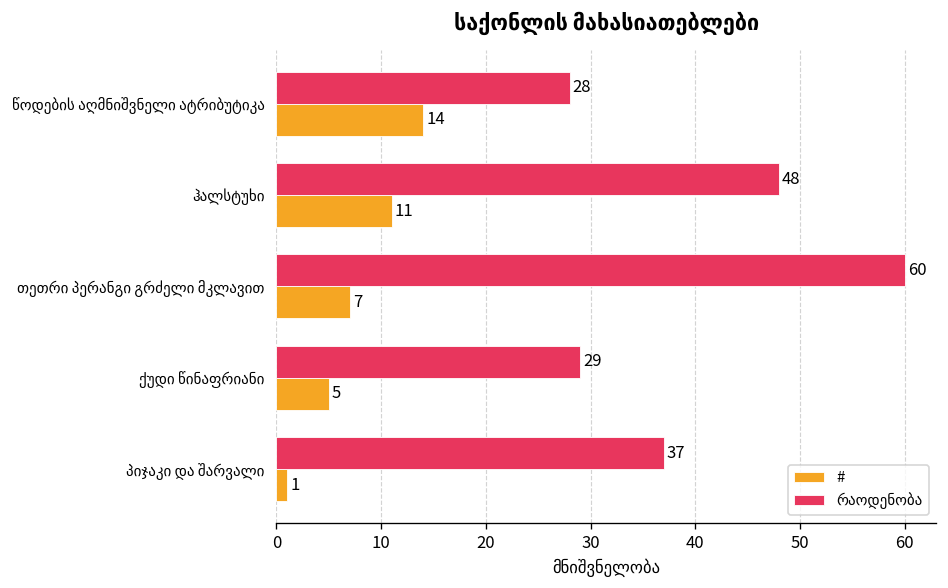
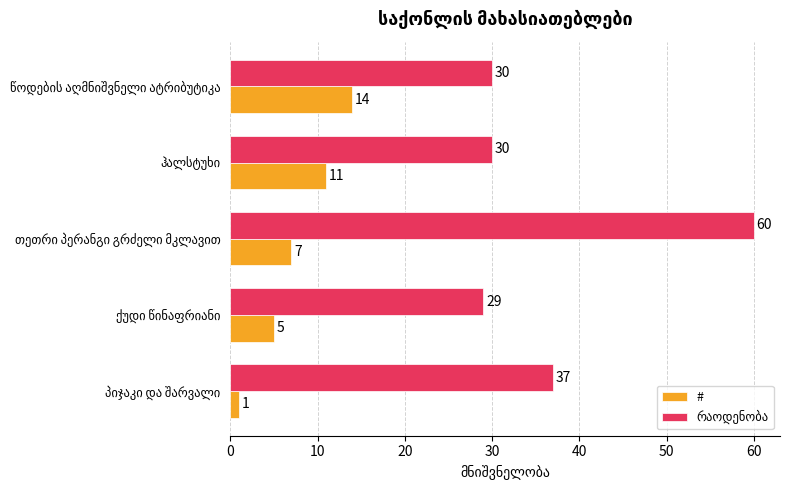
რაოდენობა, წოდების აღმნიშვნელი ატრიბუტიკა: 28 -> 30
რაოდენობა, ჰალსტუხი: 48 -> 30
